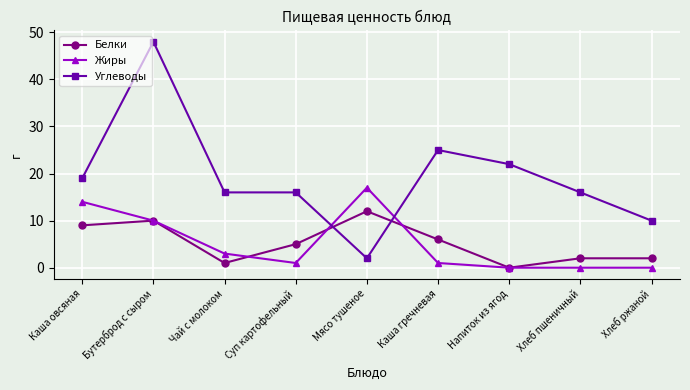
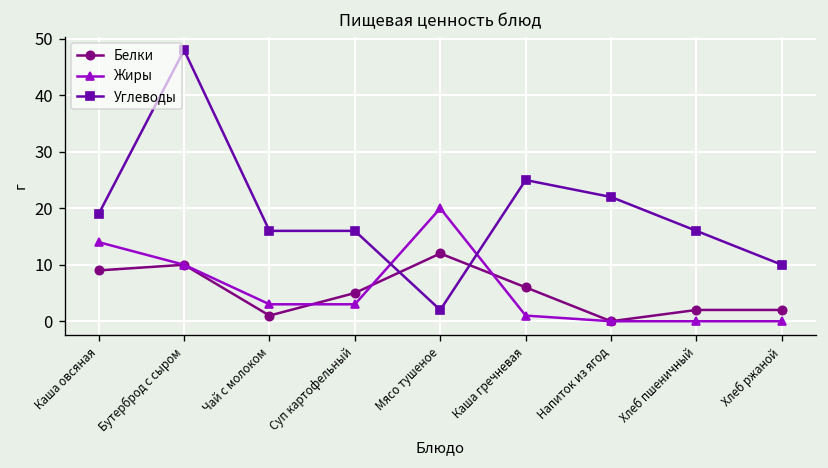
Жиры, Суп картофельный: 1 -> 3
Жиры, Мясо тушеное: 17 -> 20
